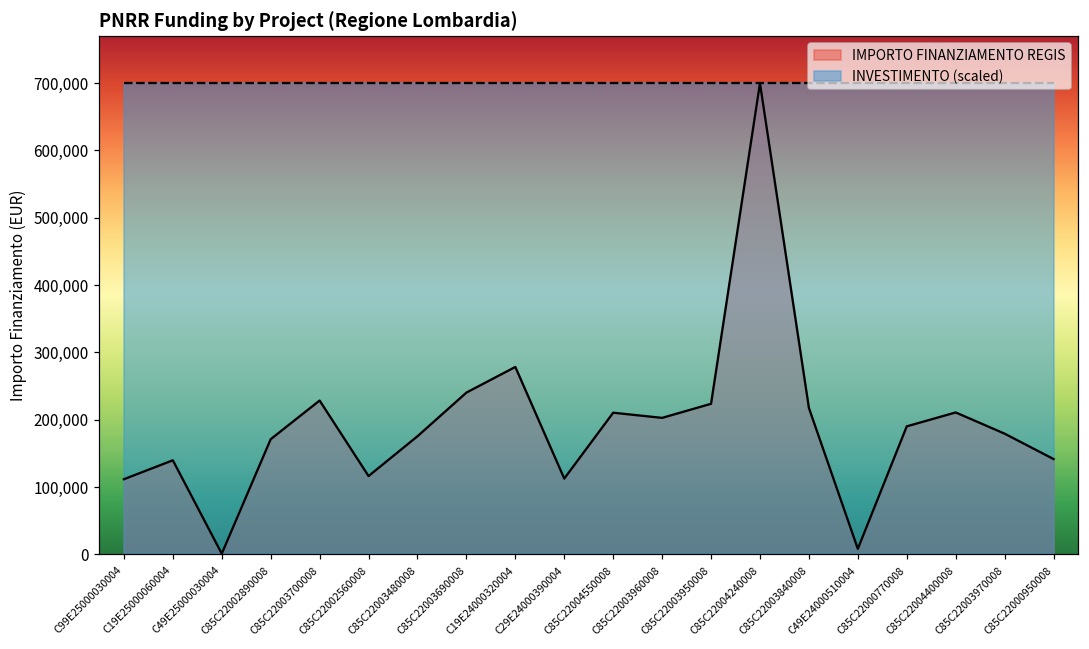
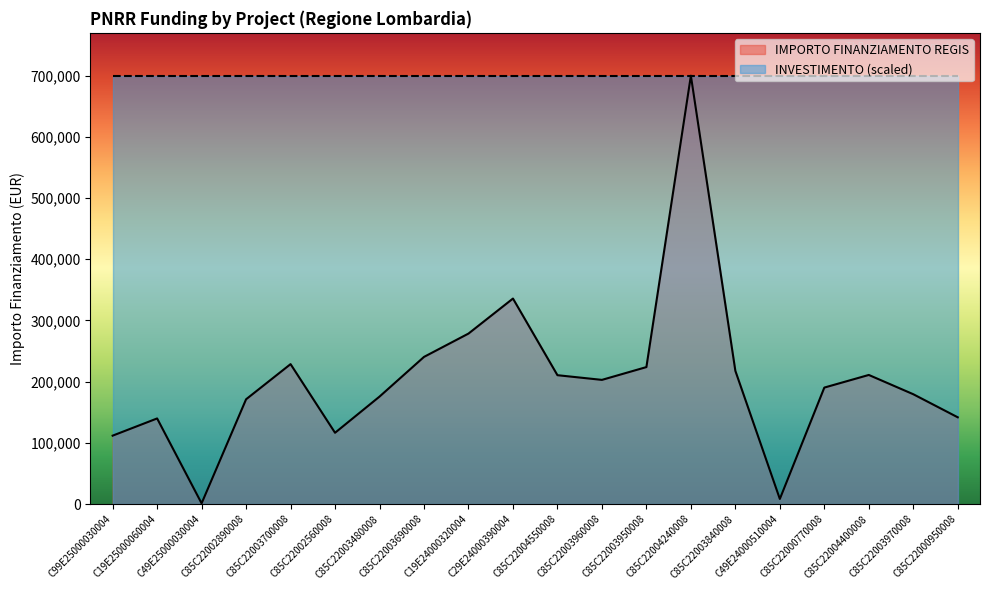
IMPORTO FINANZIAMENTO REGIS, C29E24000390004: 110,000 -> 340,000
